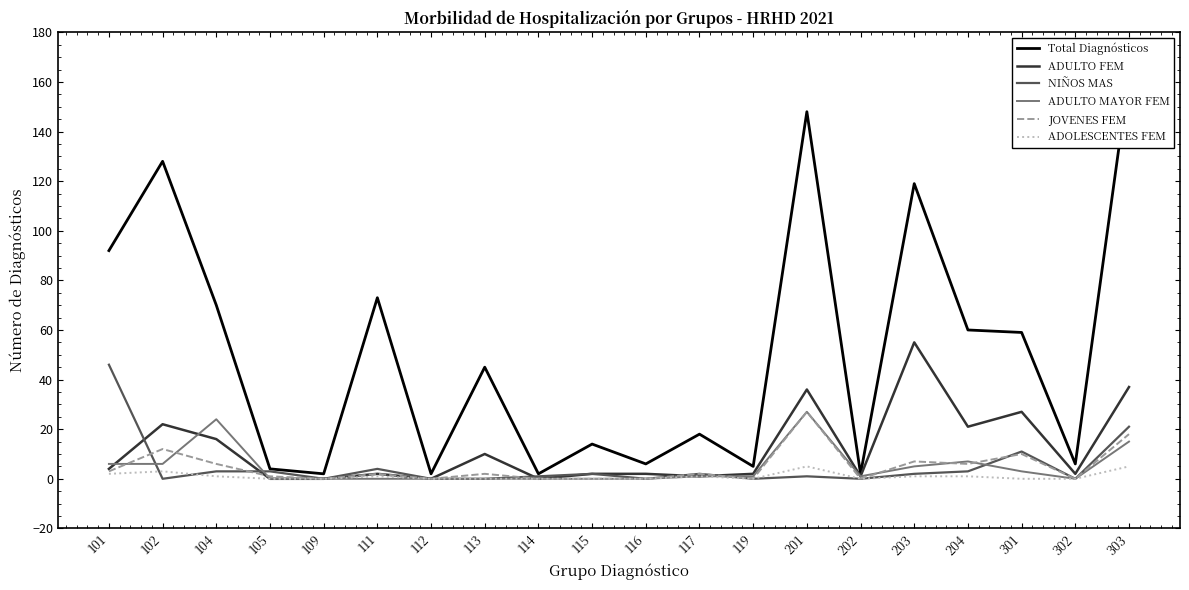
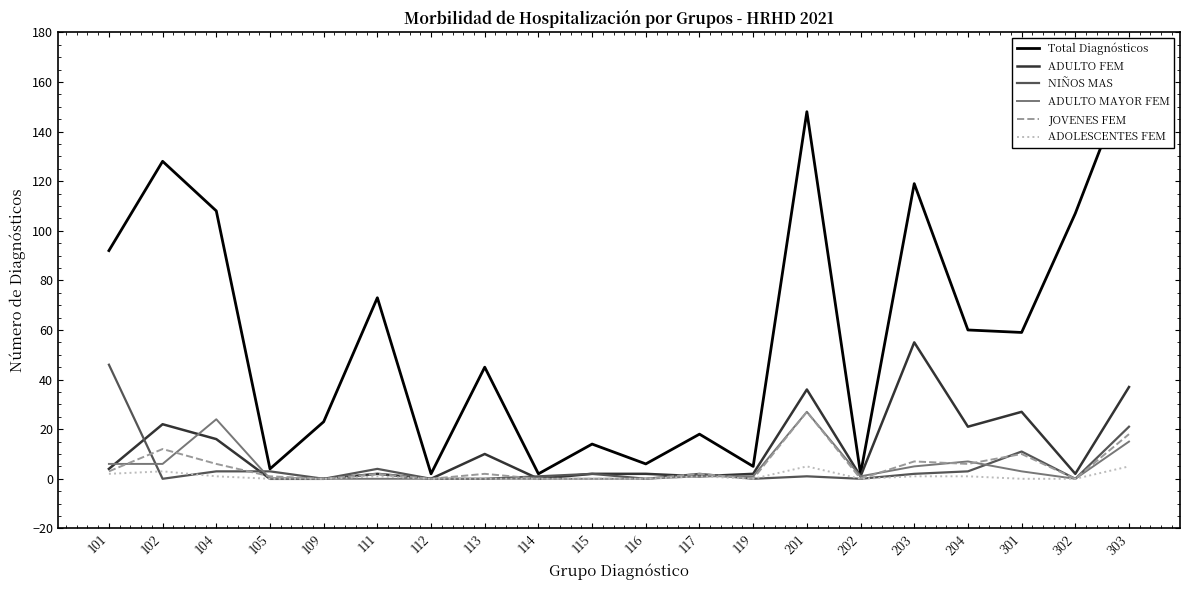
Total Diagnósticos, 104: 70 -> 108
Total Diagnósticos, 109: 2 -> 23
Total Diagnósticos, 302: 6 -> 107
